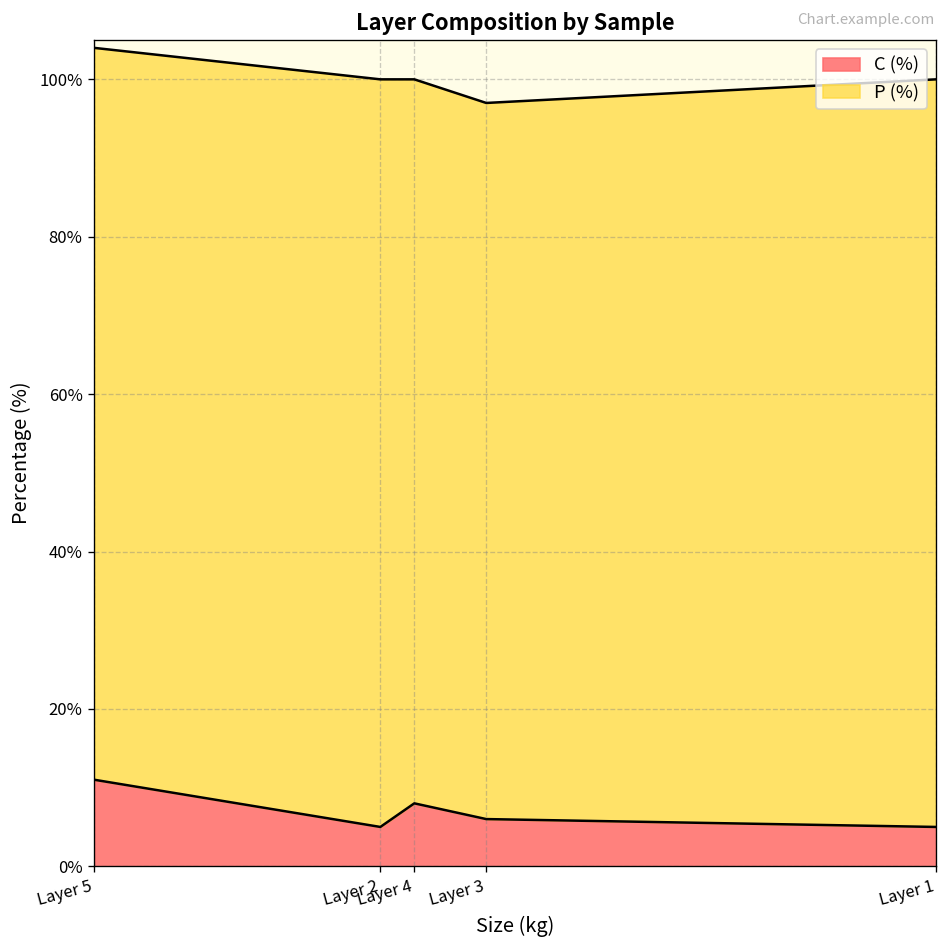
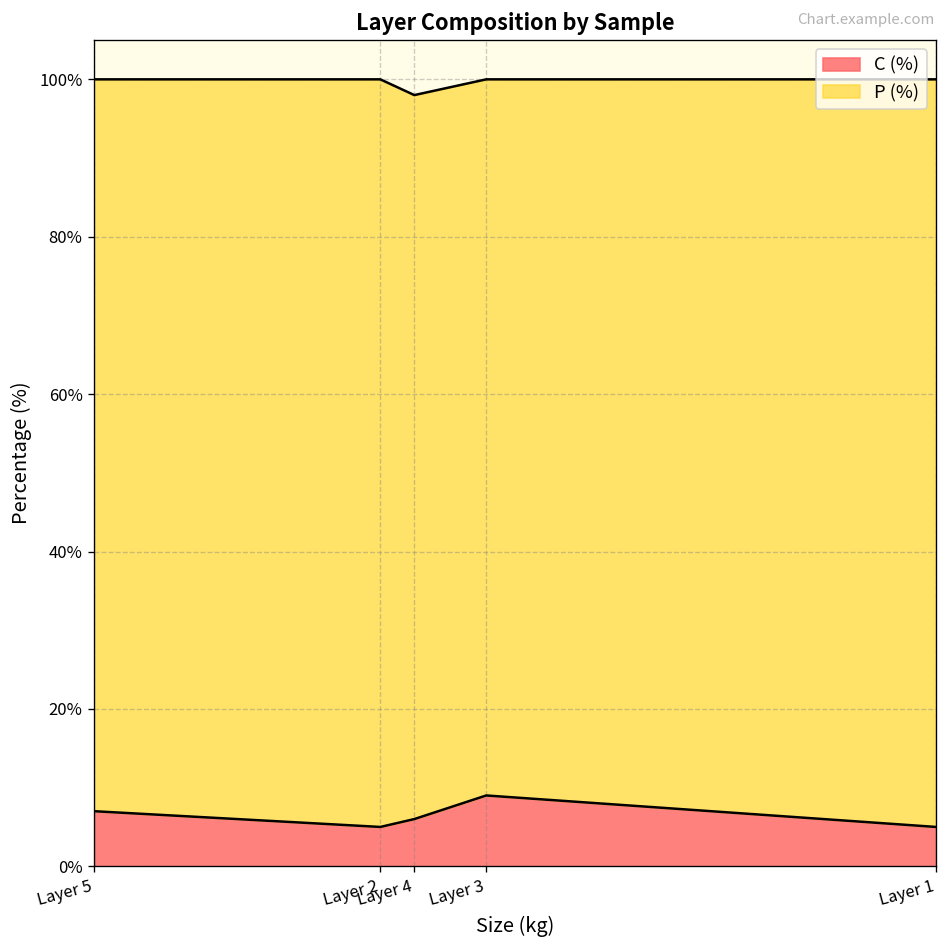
C (%), Layer 5: 11% -> 7%
C (%), Layer 4: 8% -> 6%
C (%), Layer 3: 6% -> 9%
